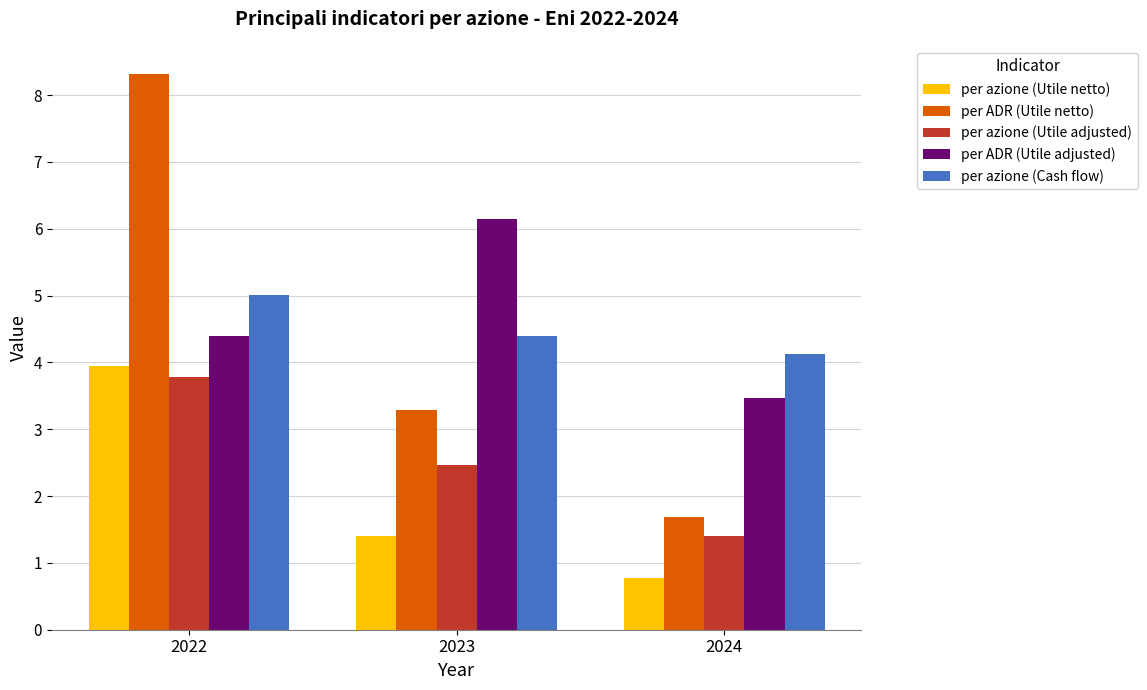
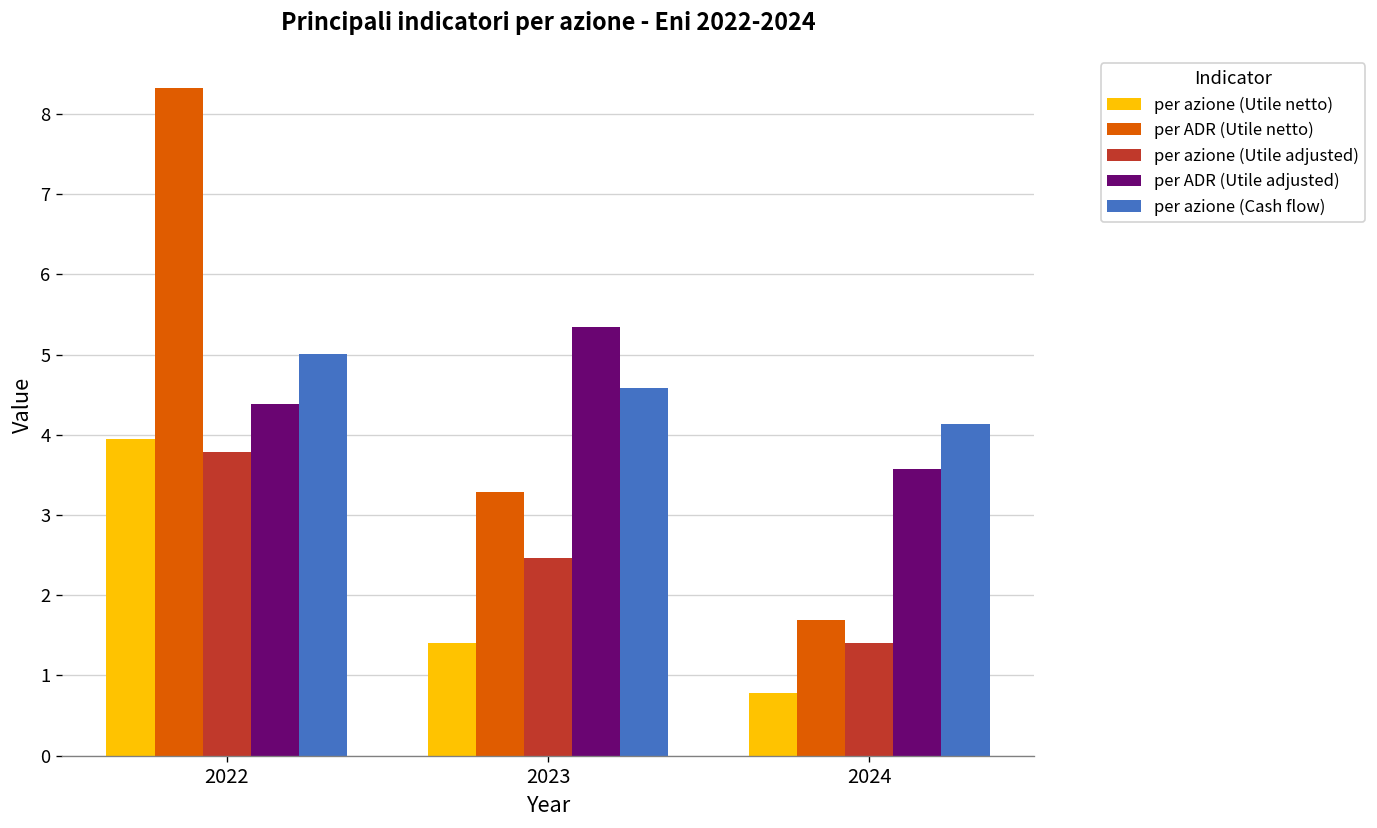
per ADR (Utile adjusted), 2023: 6.1 -> 5.3
per azione (Cash flow), 2023: 4.4 -> 4.6
per ADR (Utile adjusted), 2024: 3.5 -> 3.6
